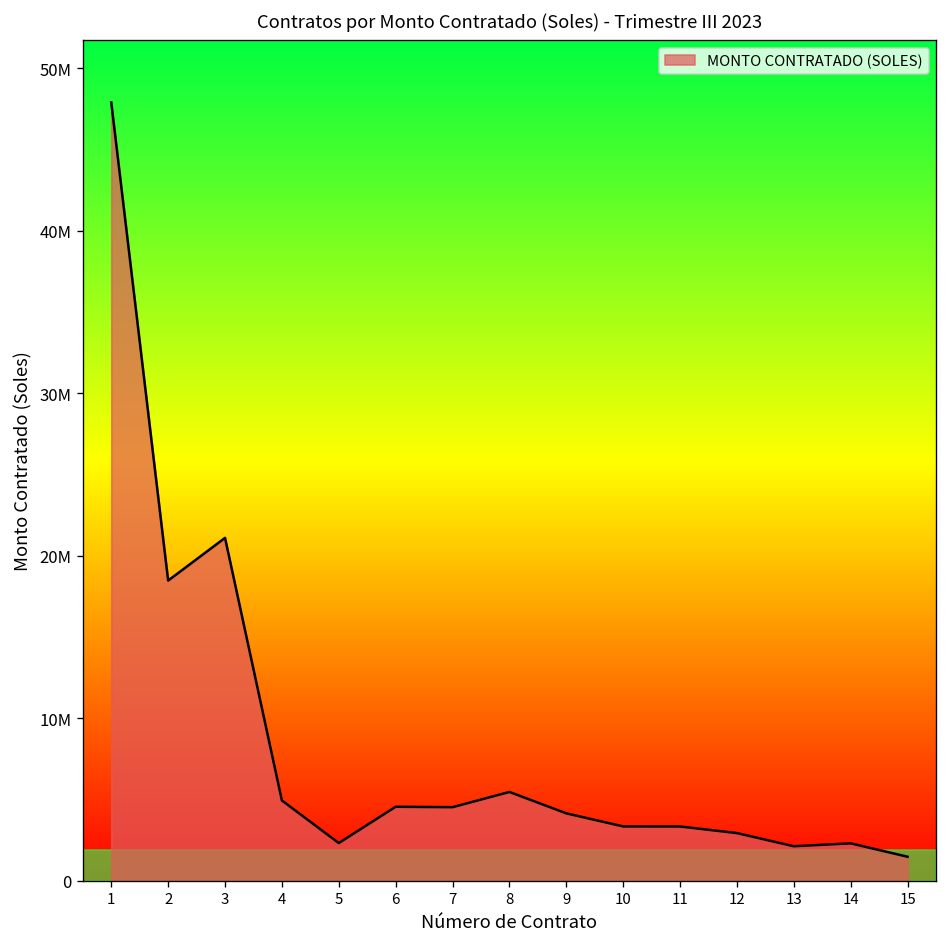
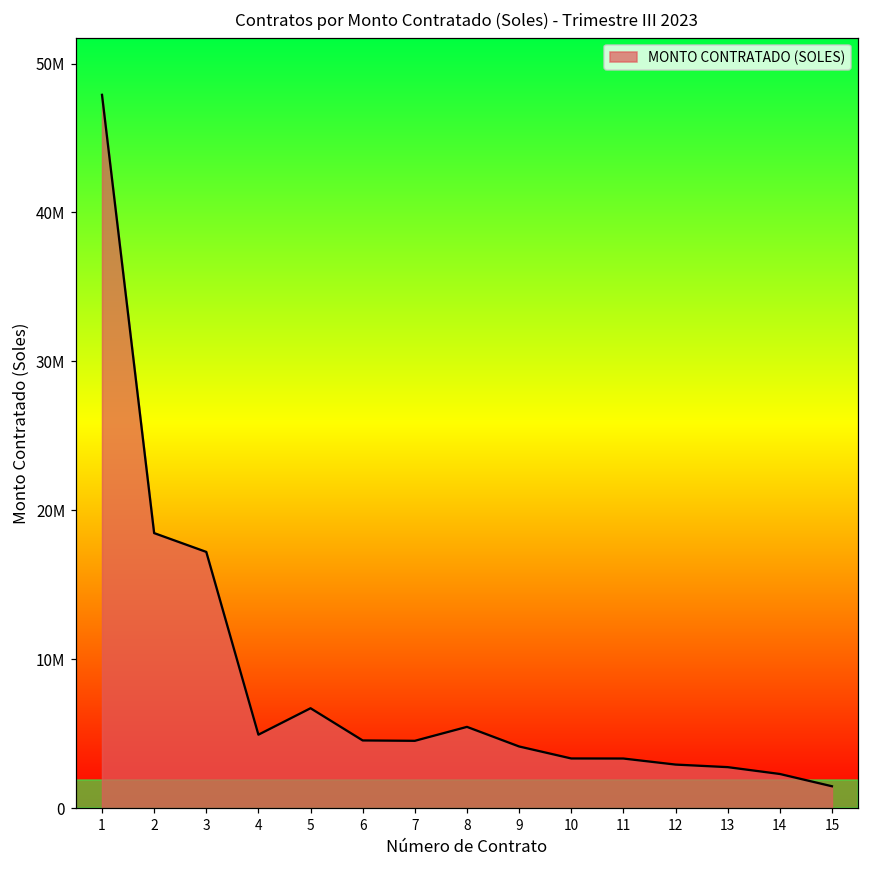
3: 21100000 -> 17200000
5: 2300000 -> 6700000
13: 2100000 -> 2800000
